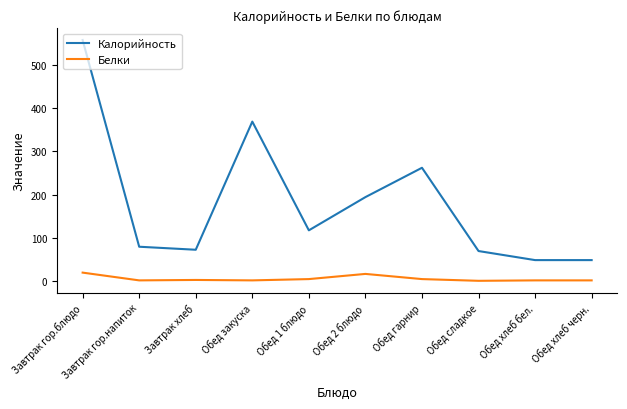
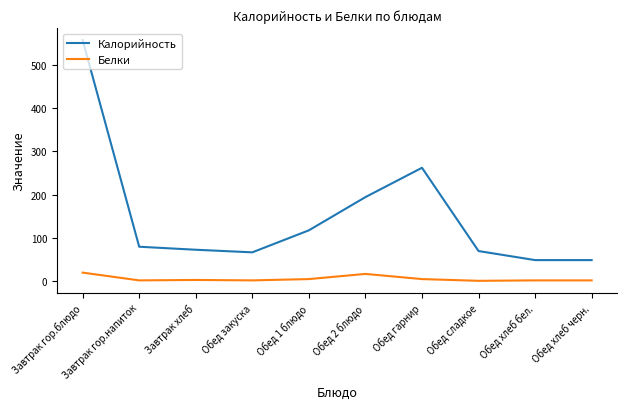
Калорийность, Обед закуска: 370 -> 70
